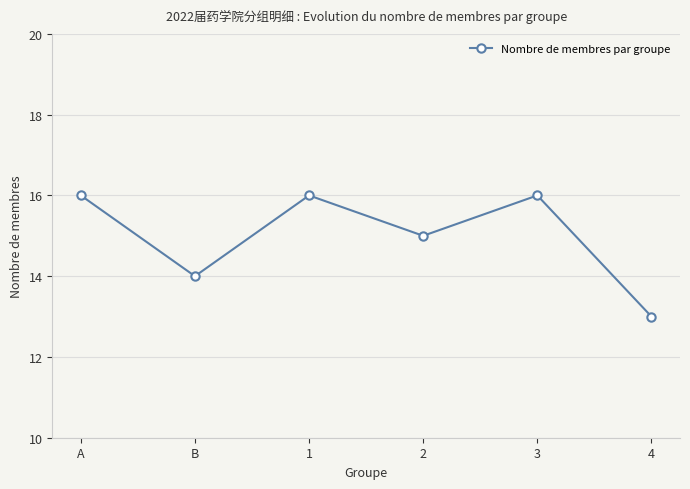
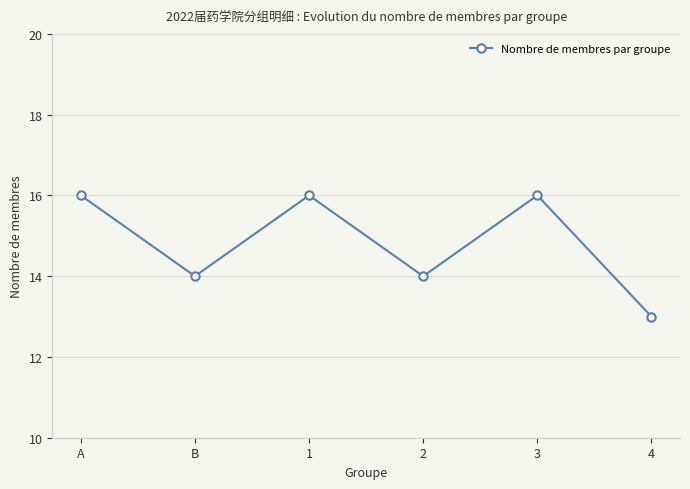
2: 15 -> 14
